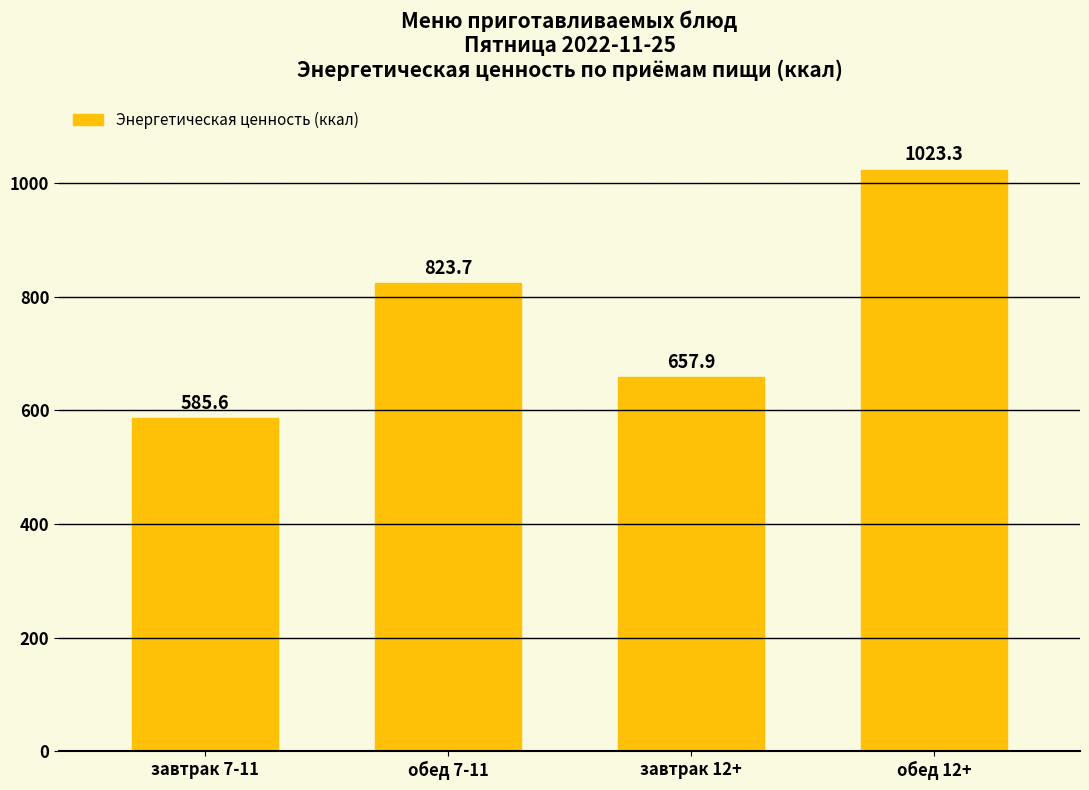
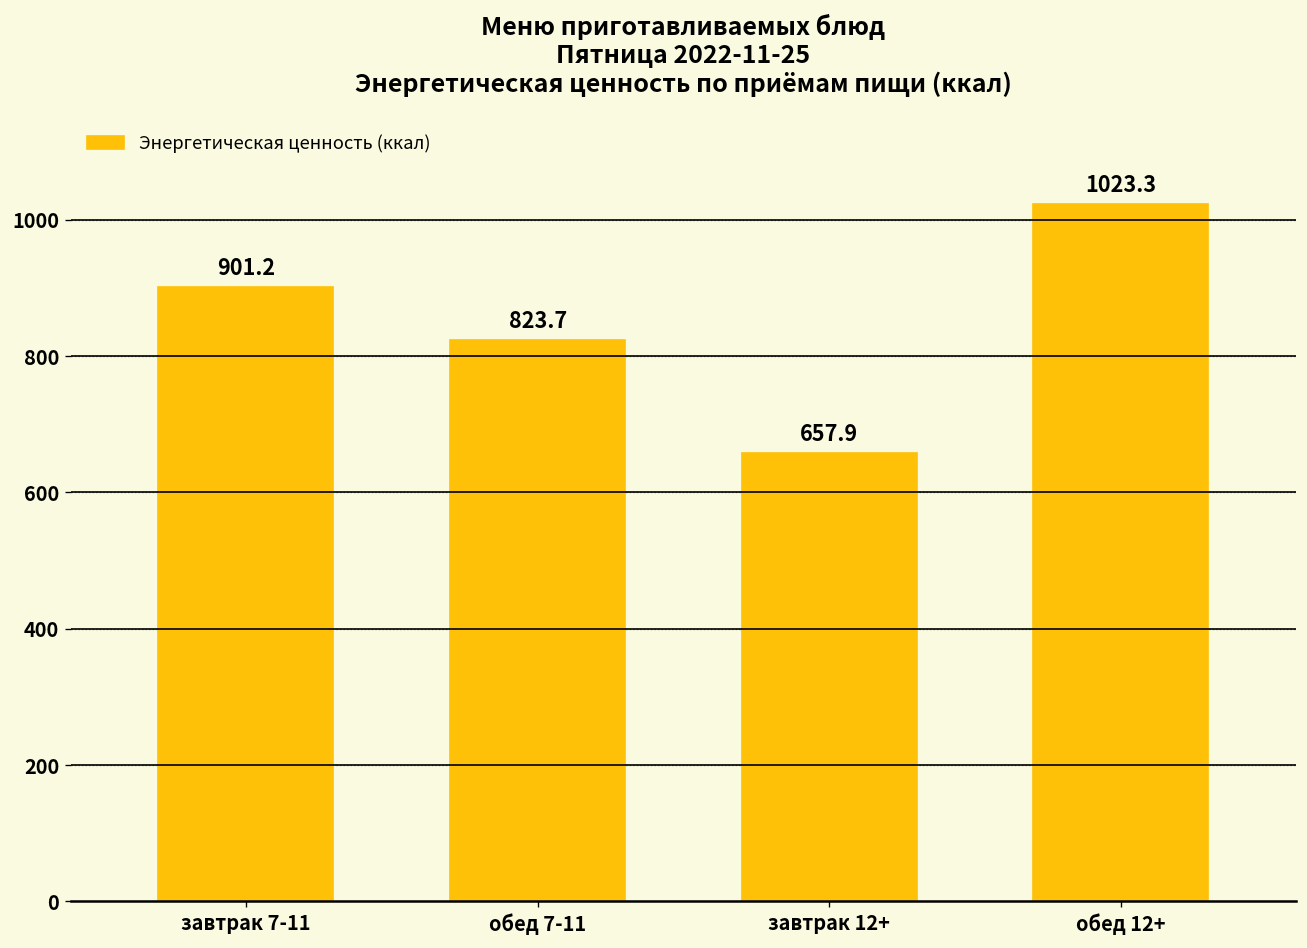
завтрак 7-11: 585.6 -> 901.2
